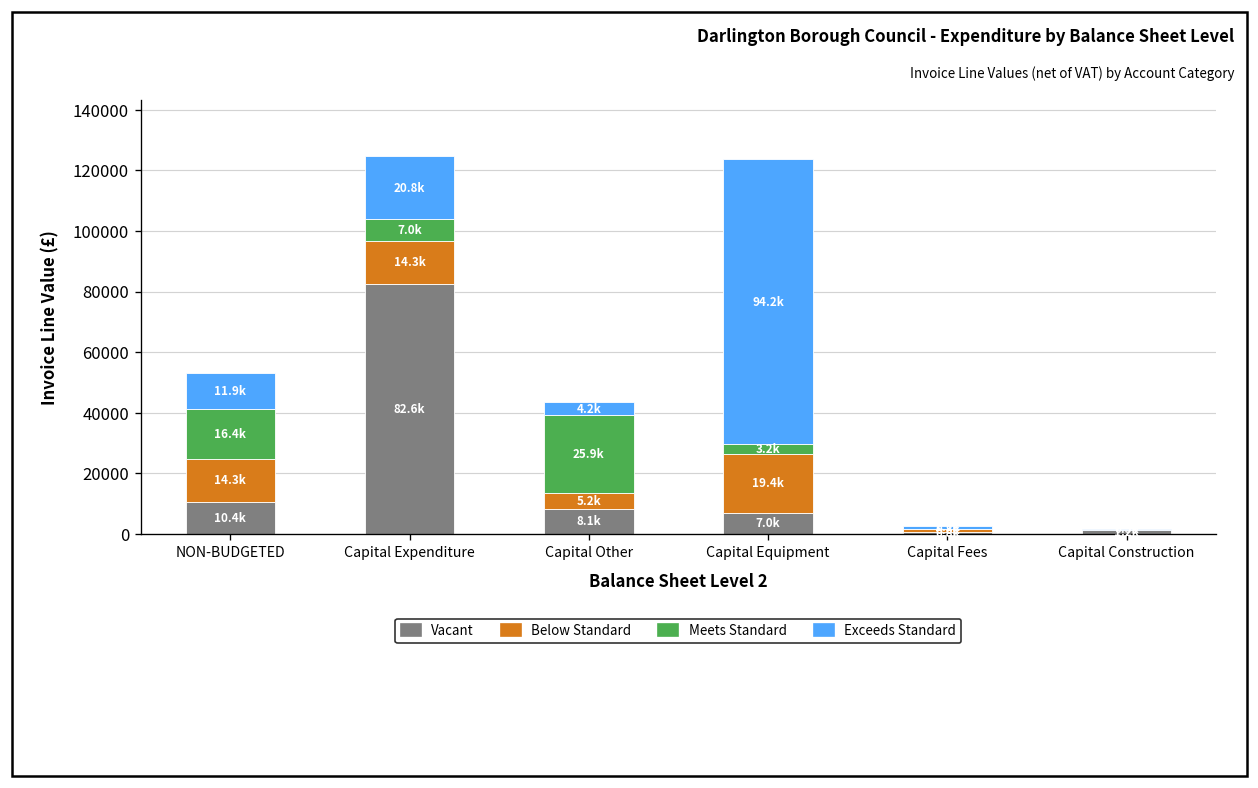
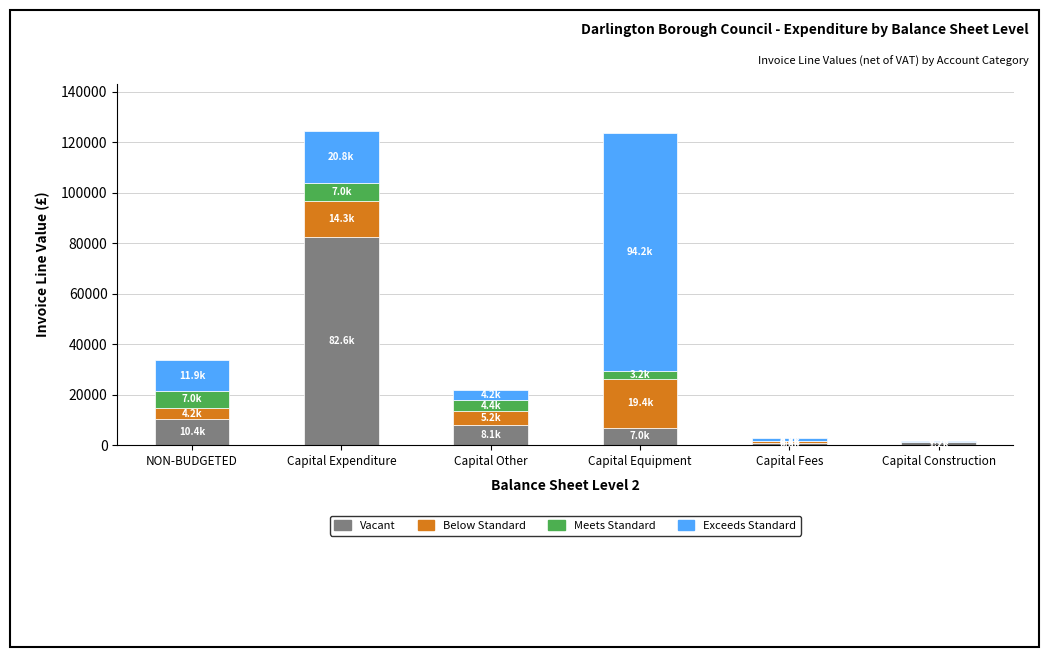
Below Standard, NON-BUDGETED: 14.3k -> 4.2k
Meets Standard, NON-BUDGETED: 16.4k -> 7.0k
Meets Standard, Capital Other: 25.9k -> 4.4k
